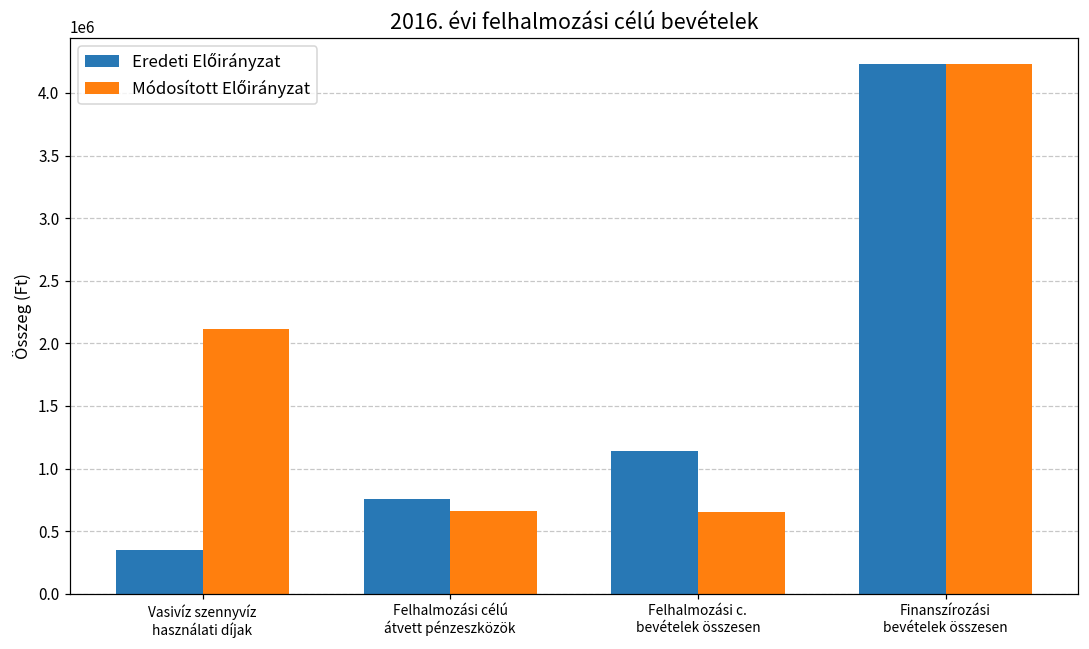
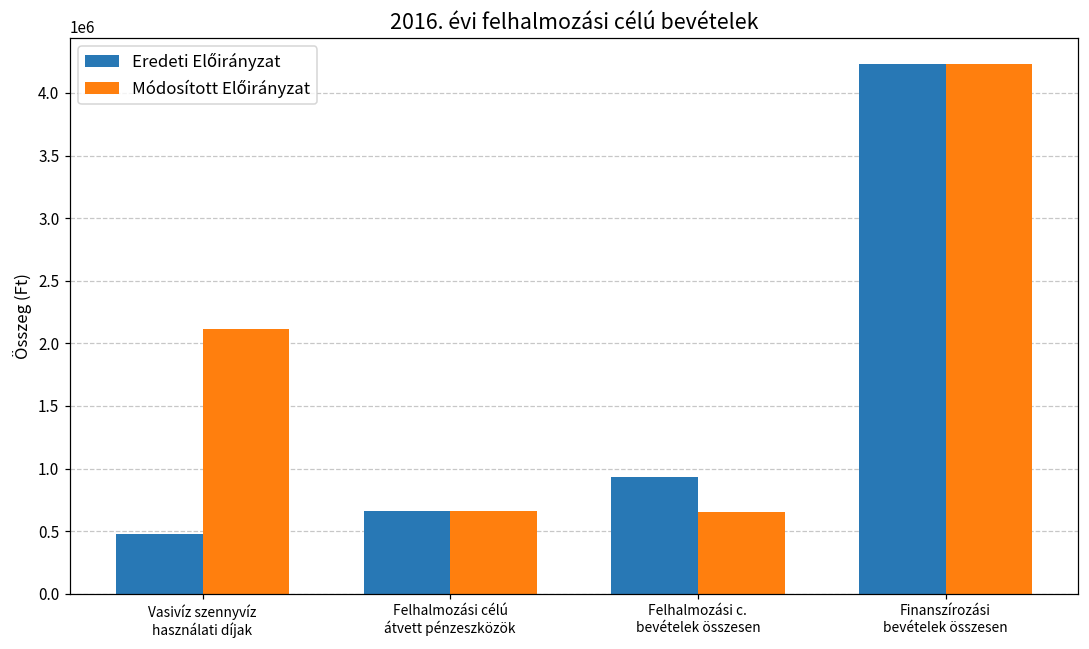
Eredeti Előirányzat, Vasivíz szennyvíz használati díjak: 350000 -> 480000
Eredeti Előirányzat, Felhalmozási célú átvett pénzeszközök: 760000 -> 660000
Eredeti Előirányzat, Felhalmozási c. bevételek összesen: 1140000 -> 930000
